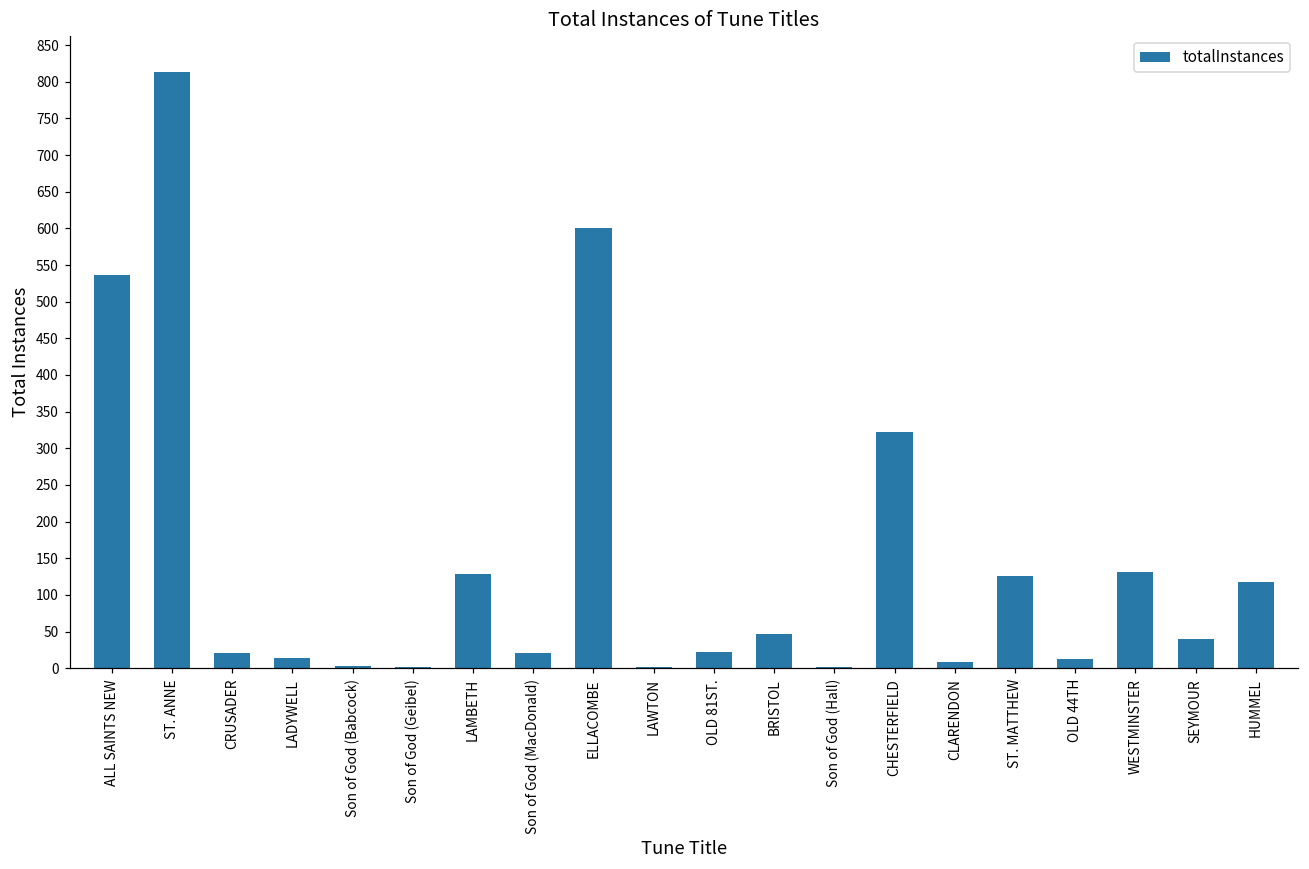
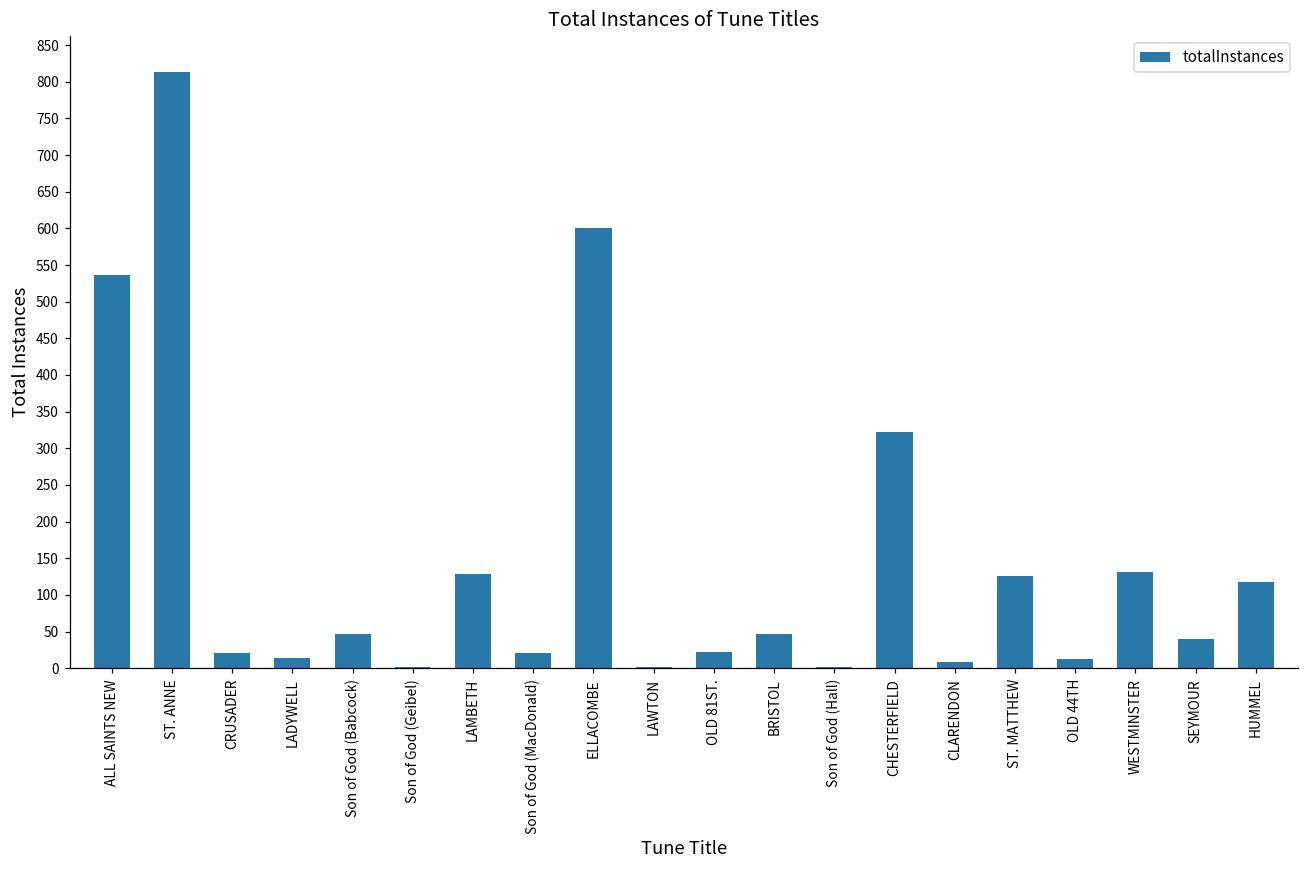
Son of God (Babcock): 0 -> 50
